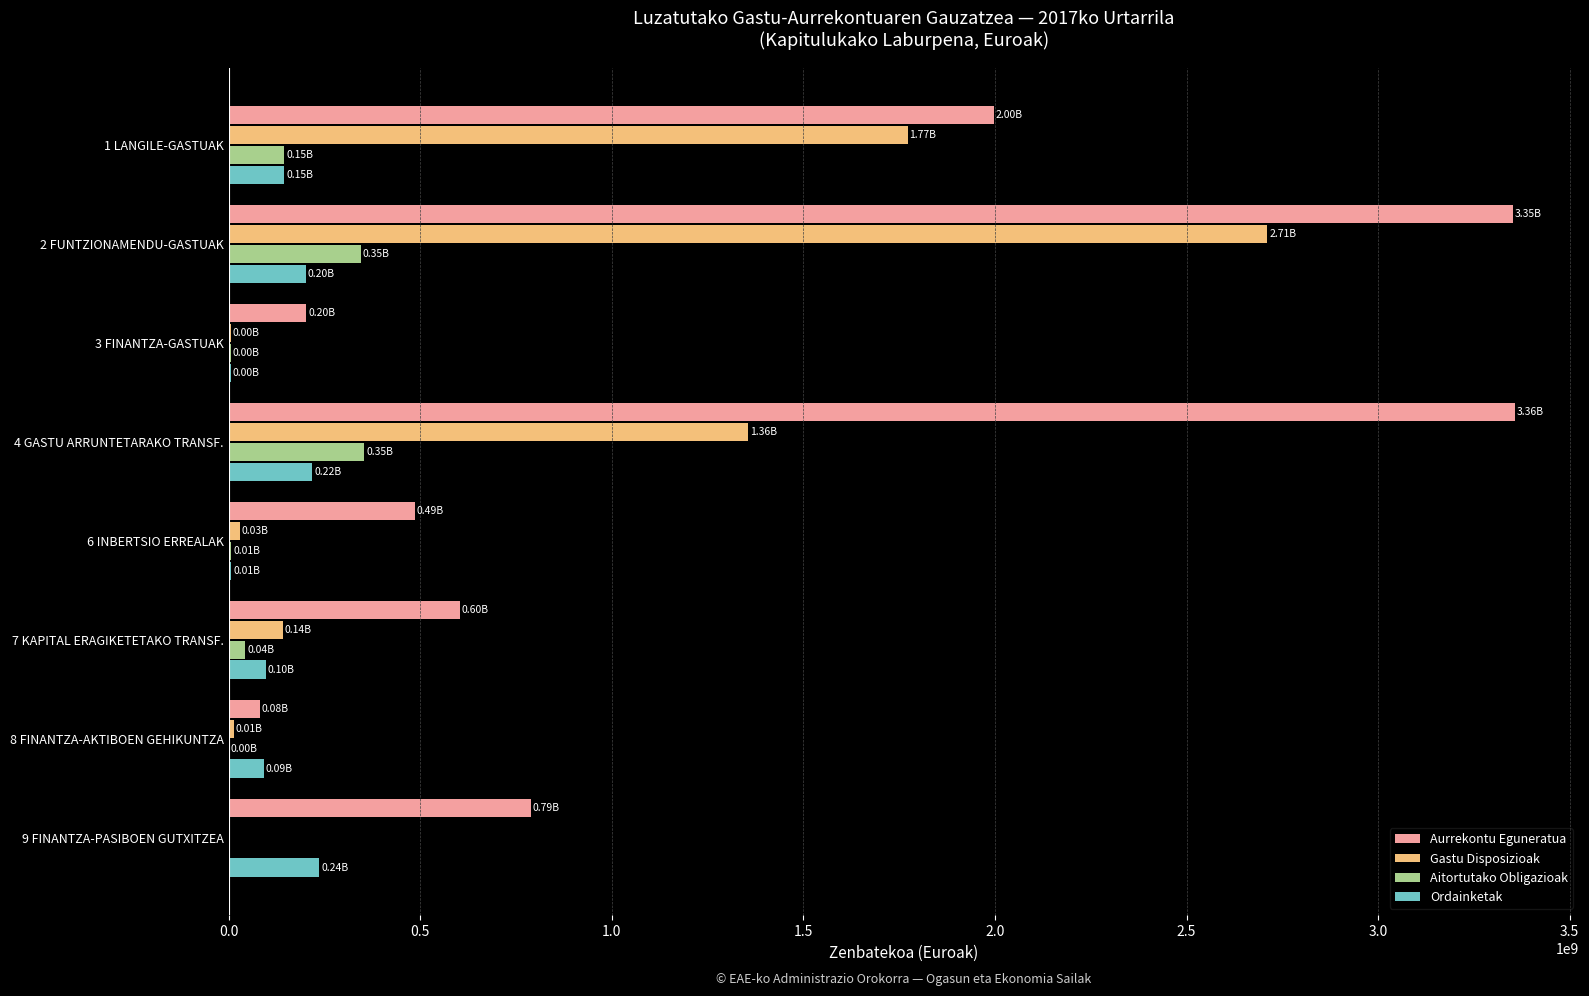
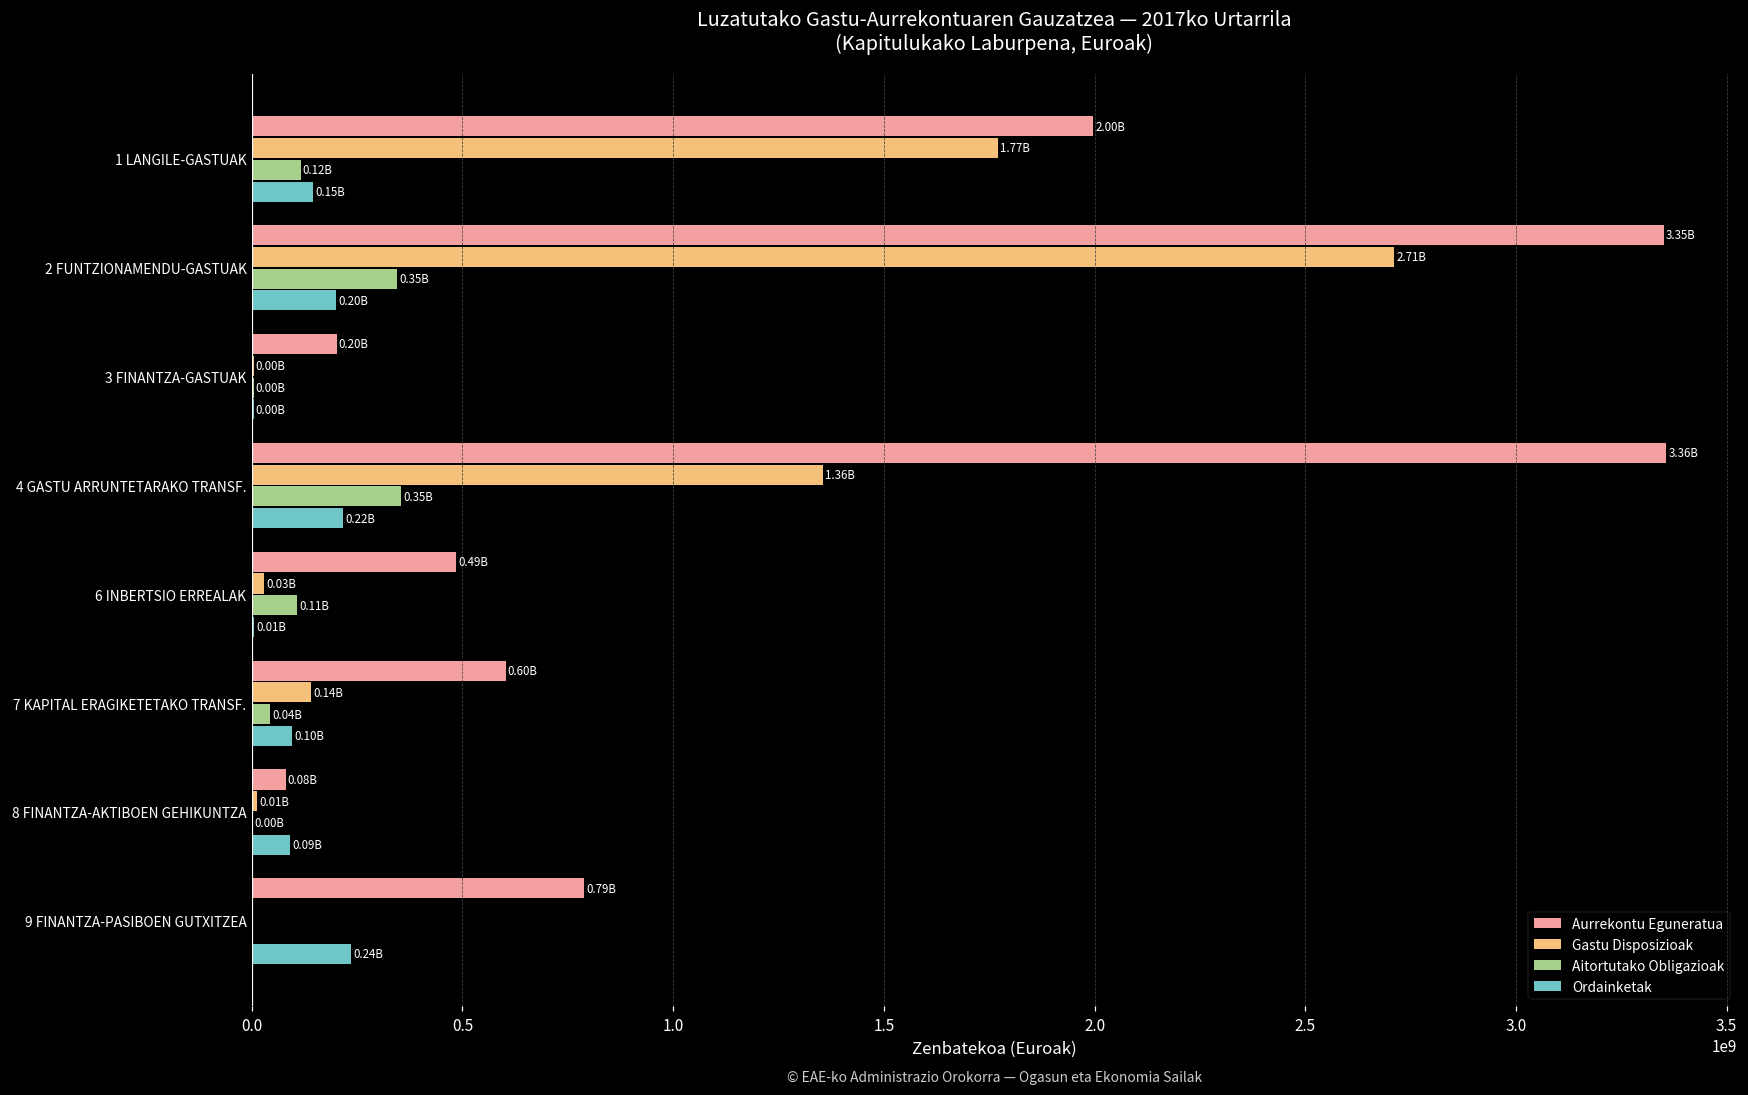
Aitortutako Obligazioak, 1 LANGILE-GASTUAK: 0.15B -> 0.12B
Aitortutako Obligazioak, 6 INBERTSIO ERREALAK: 0.01B -> 0.11B
